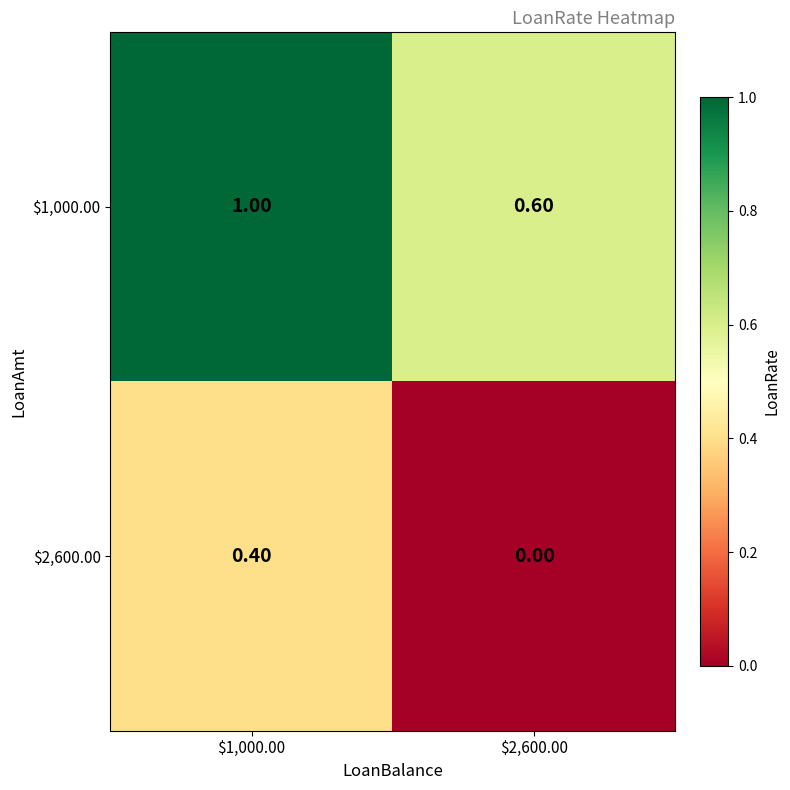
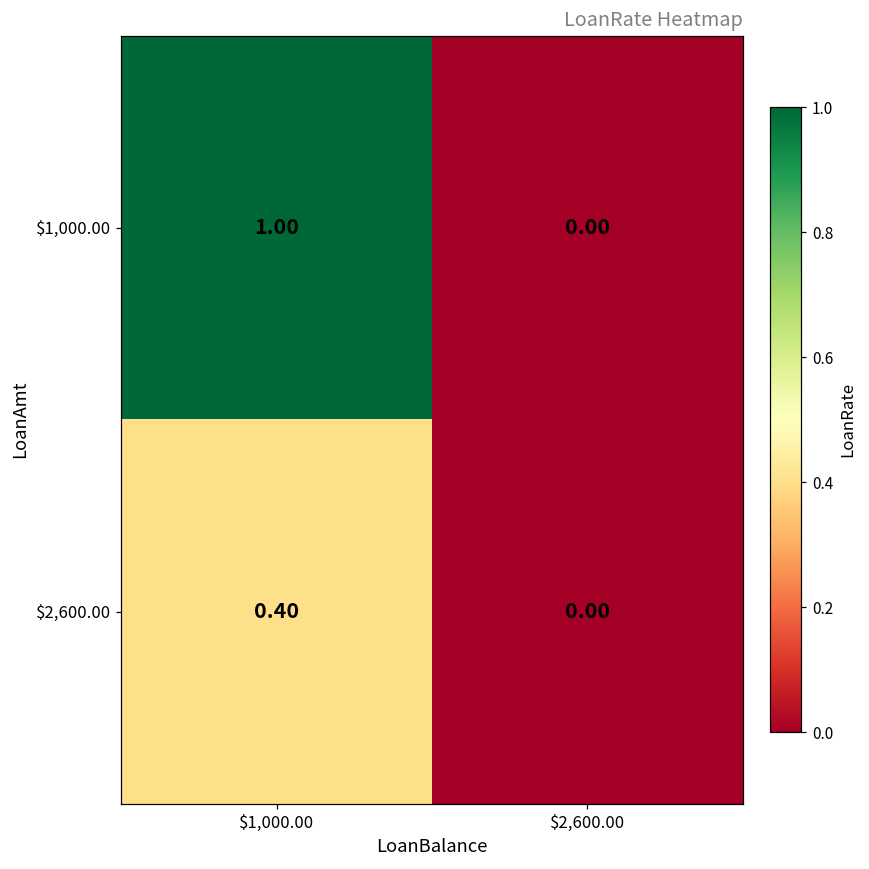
$1,000.00, $2,600.00: 0.60 -> 0.00
